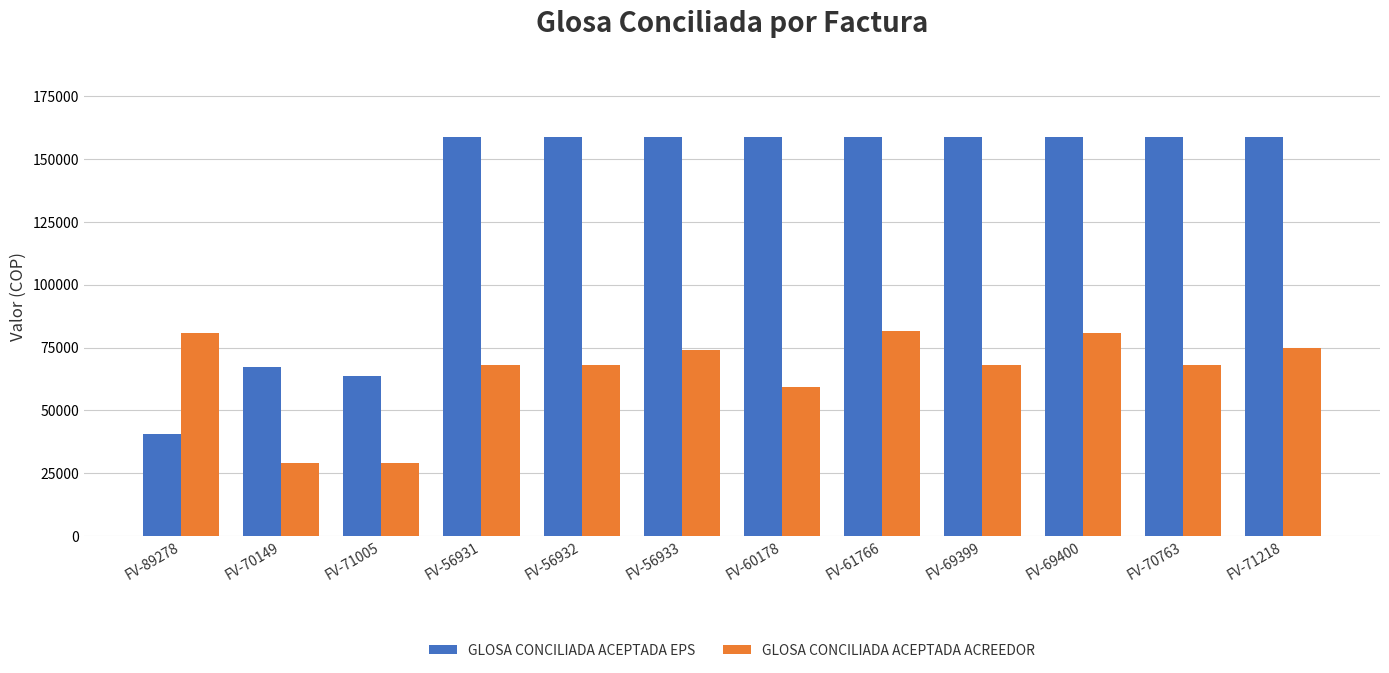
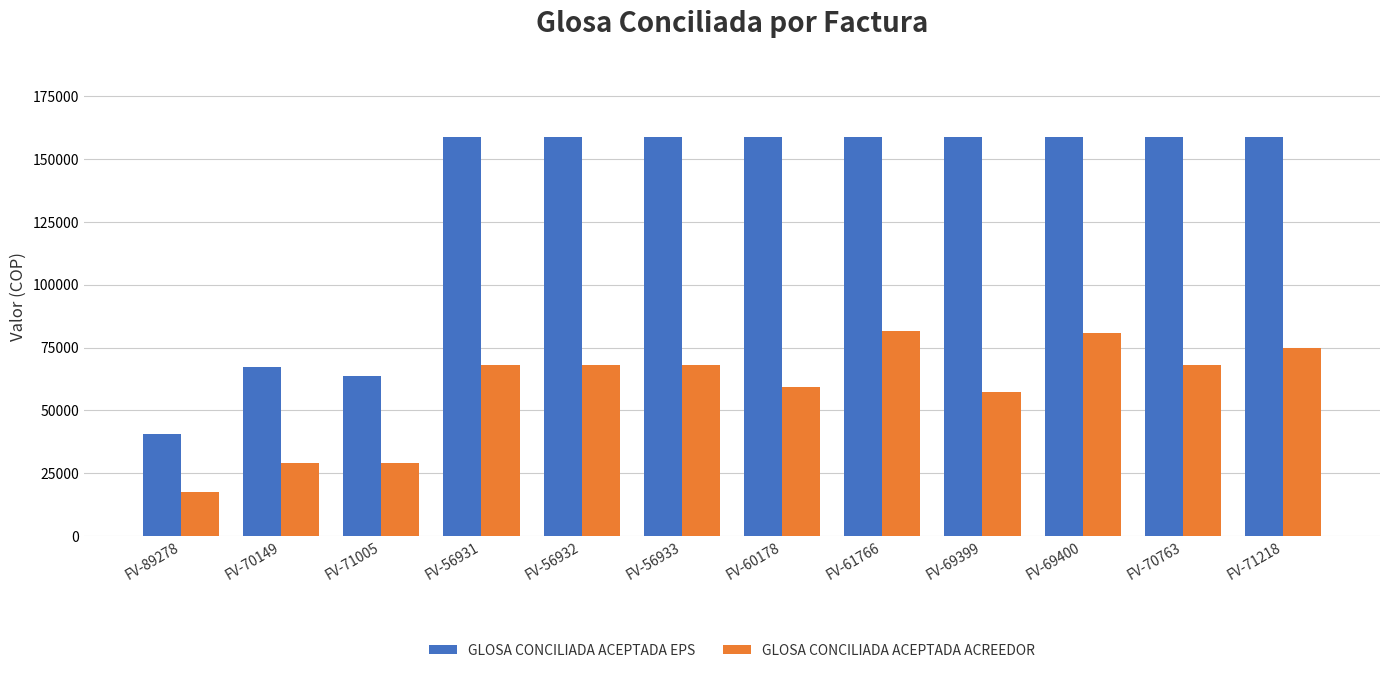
GLOSA CONCILIADA ACEPTADA ACREEDOR, FV-89278: 81000 -> 17000
GLOSA CONCILIADA ACEPTADA ACREEDOR, FV-56933: 74000 -> 68000
GLOSA CONCILIADA ACEPTADA ACREEDOR, FV-69399: 68000 -> 57000
